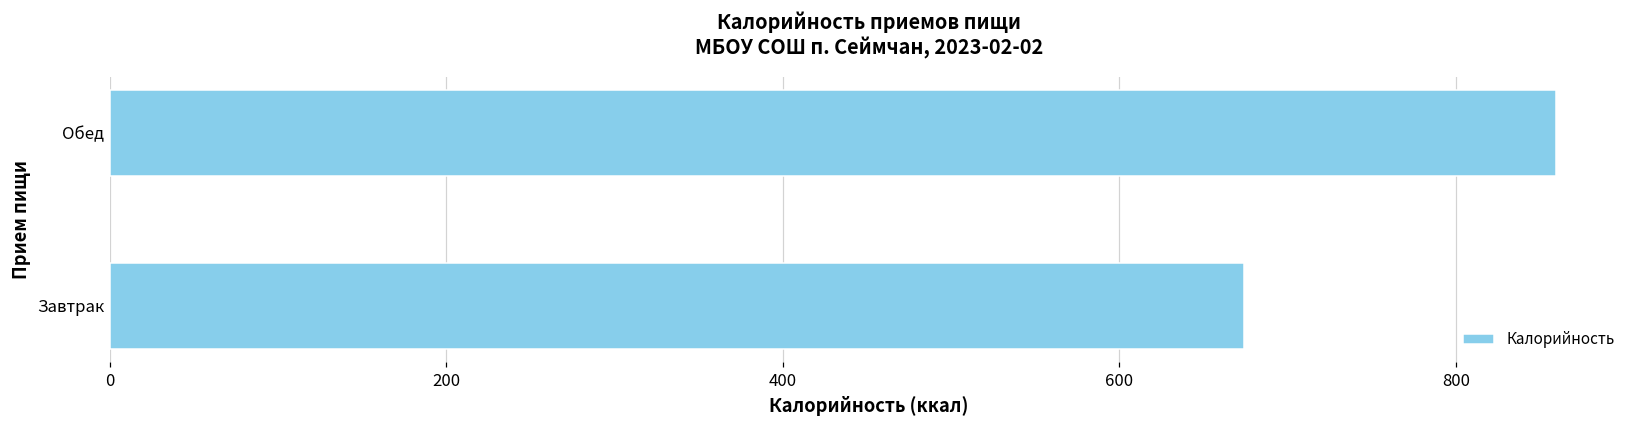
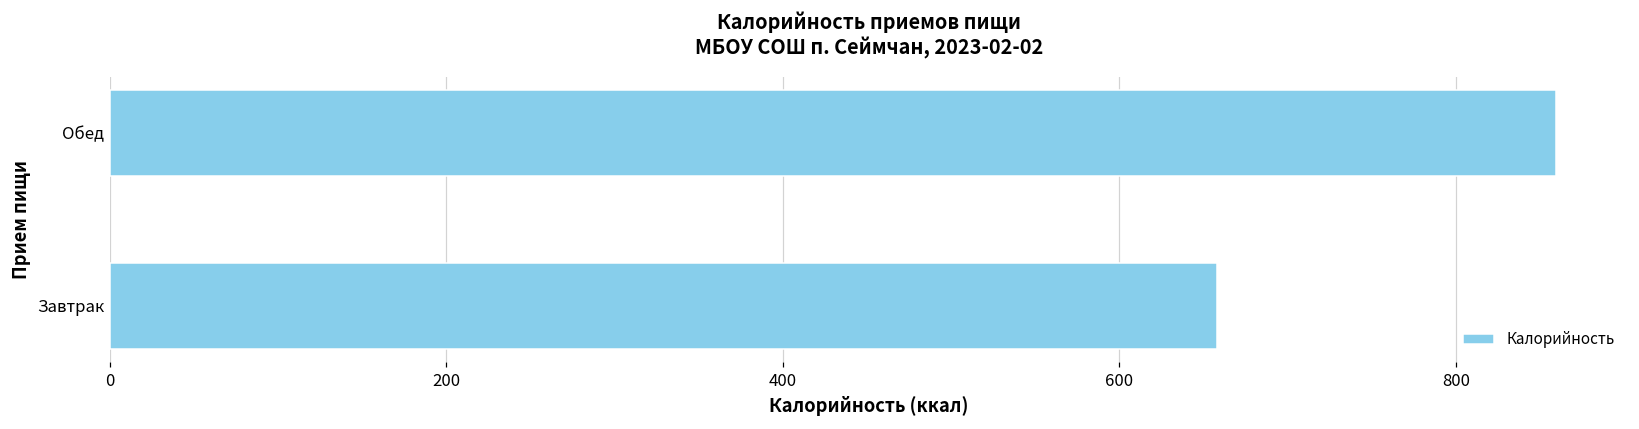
Завтрак: 674 -> 658
